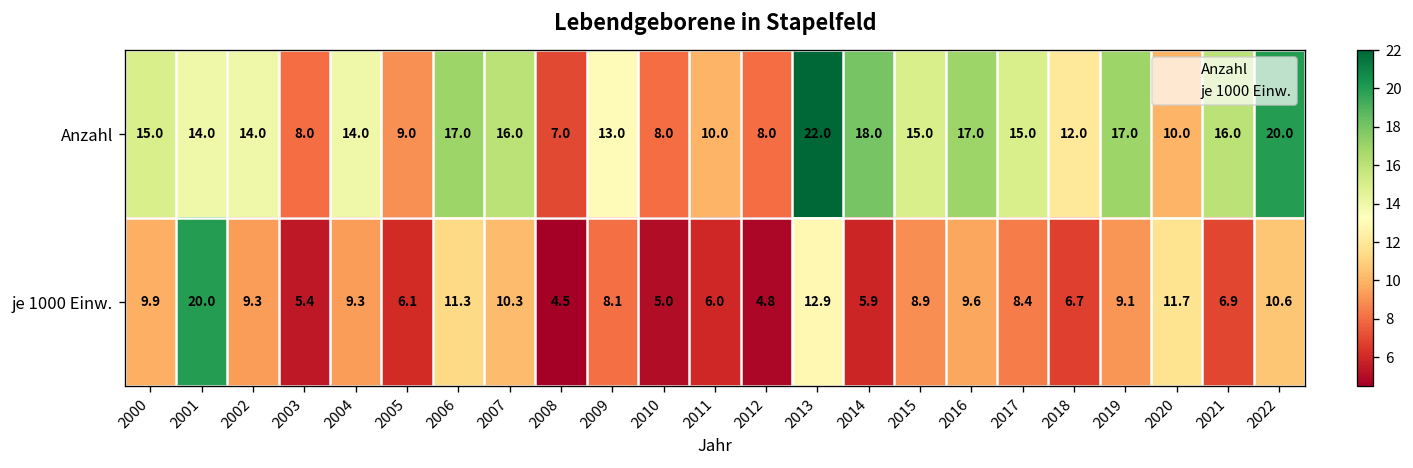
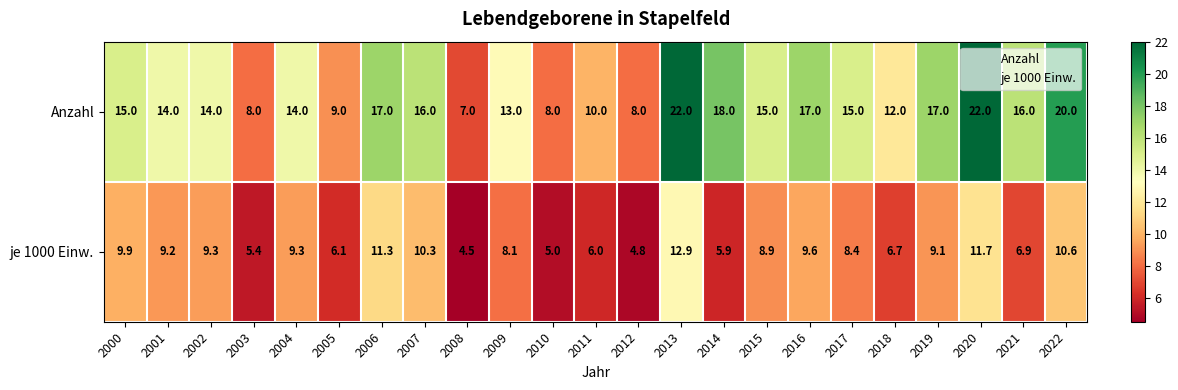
Anzahl, 2020: 10.0 -> 22.0
je 1000 Einw., 2001: 20.0 -> 9.2
